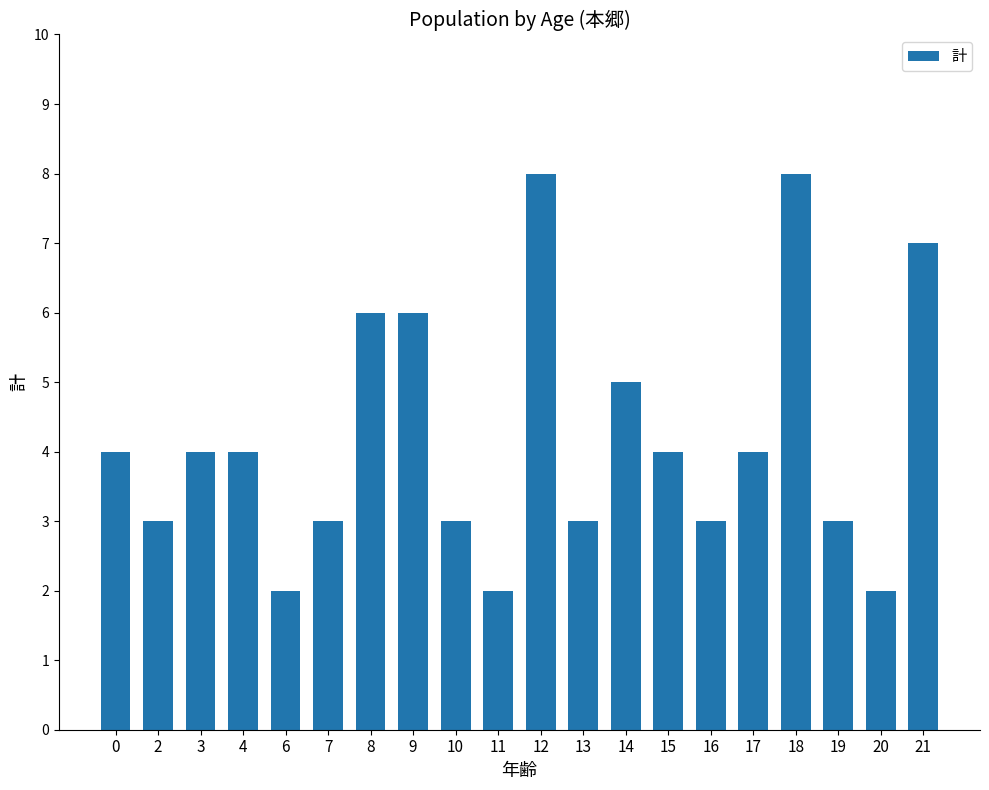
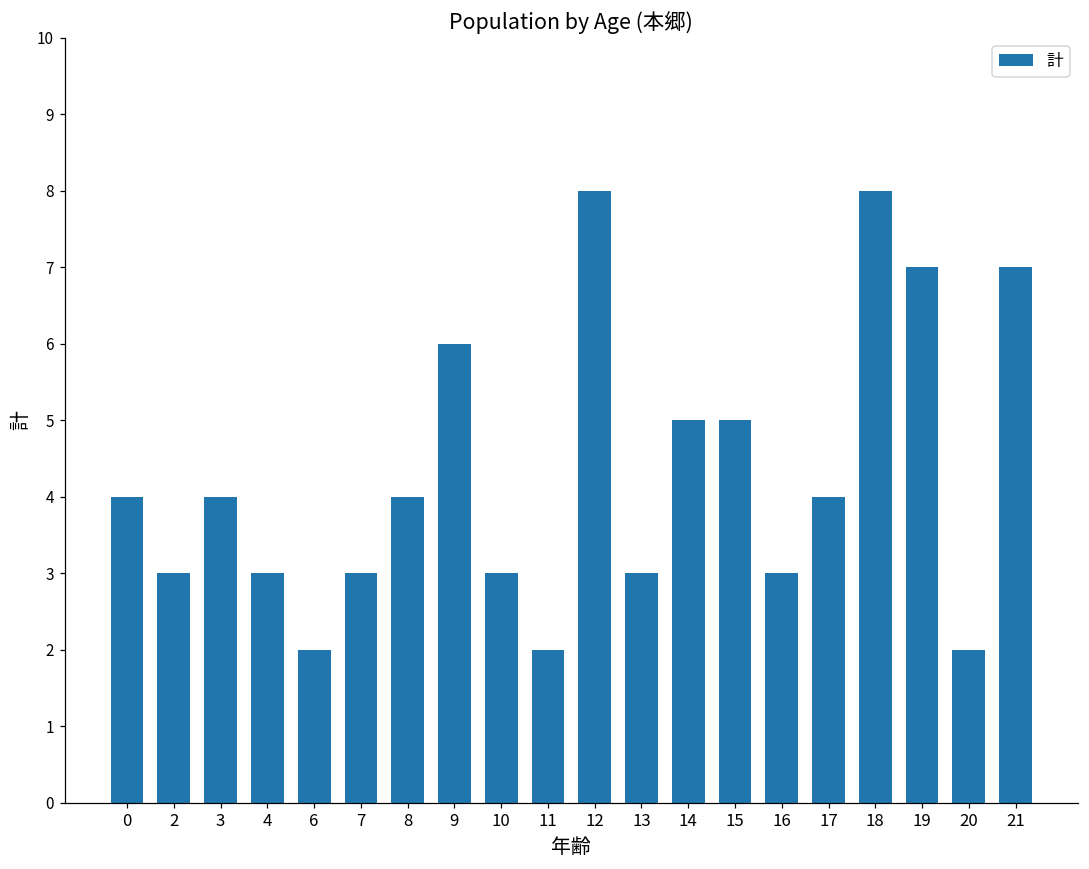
4: 4 -> 3
8: 6 -> 4
15: 4 -> 5
19: 3 -> 7
